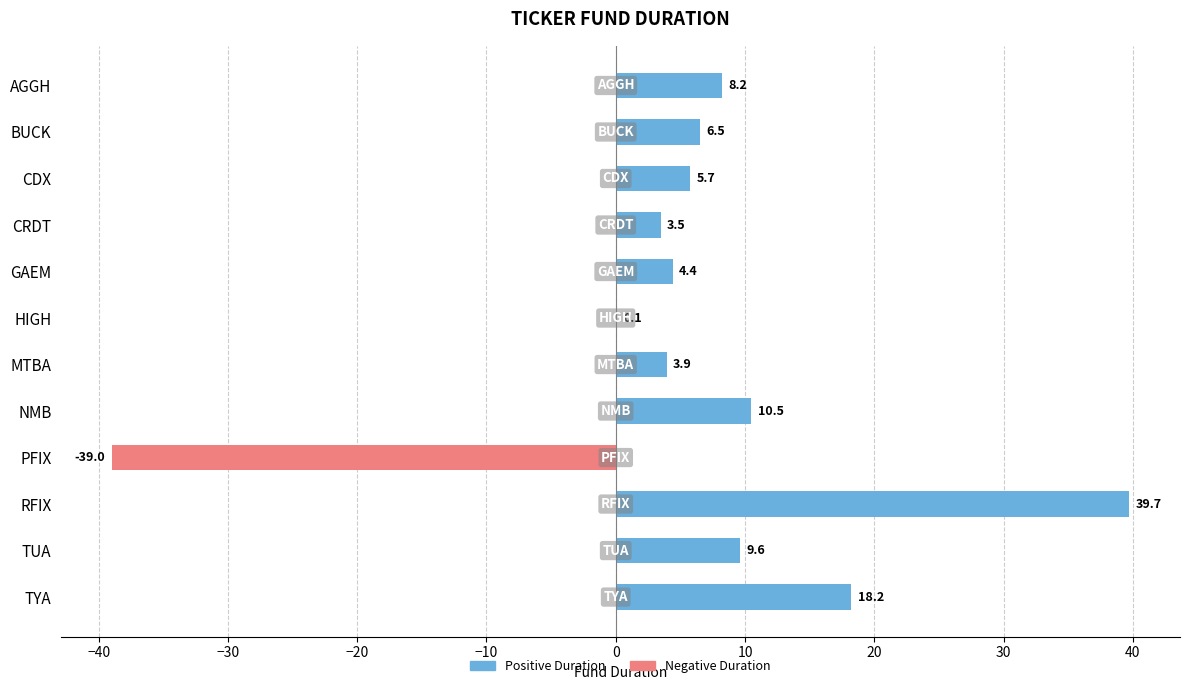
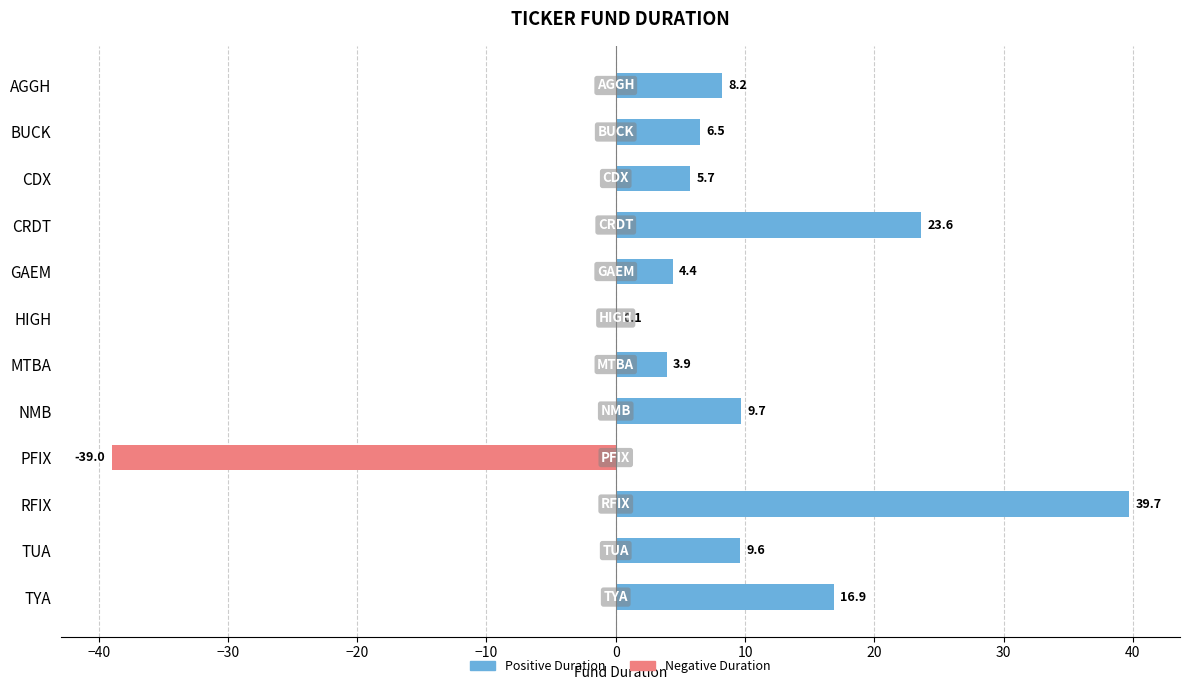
CRDT: 3.5 -> 23.6
NMB: 10.5 -> 9.7
TYA: 18.2 -> 16.9
